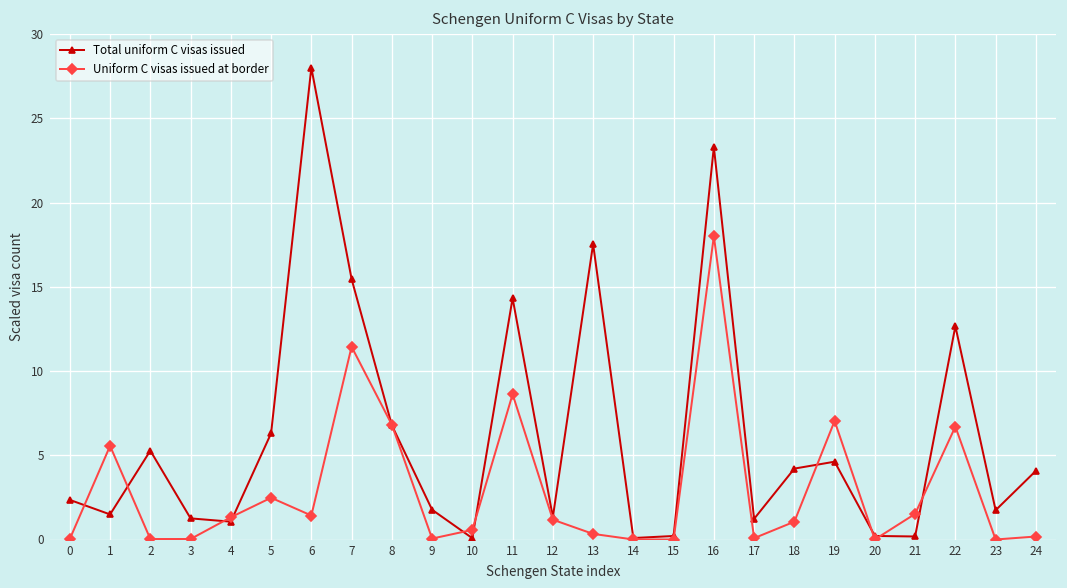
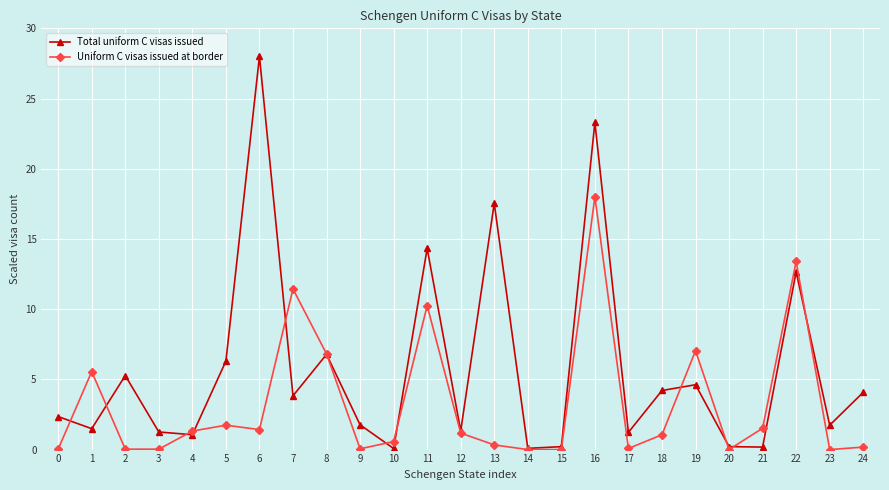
Uniform C visas issued at border, 5: 2.5 -> 1.7
Total uniform C visas issued, 7: 15.5 -> 3.8
Uniform C visas issued at border, 11: 8.6 -> 10.2
Uniform C visas issued at border, 22: 6.7 -> 13.4
